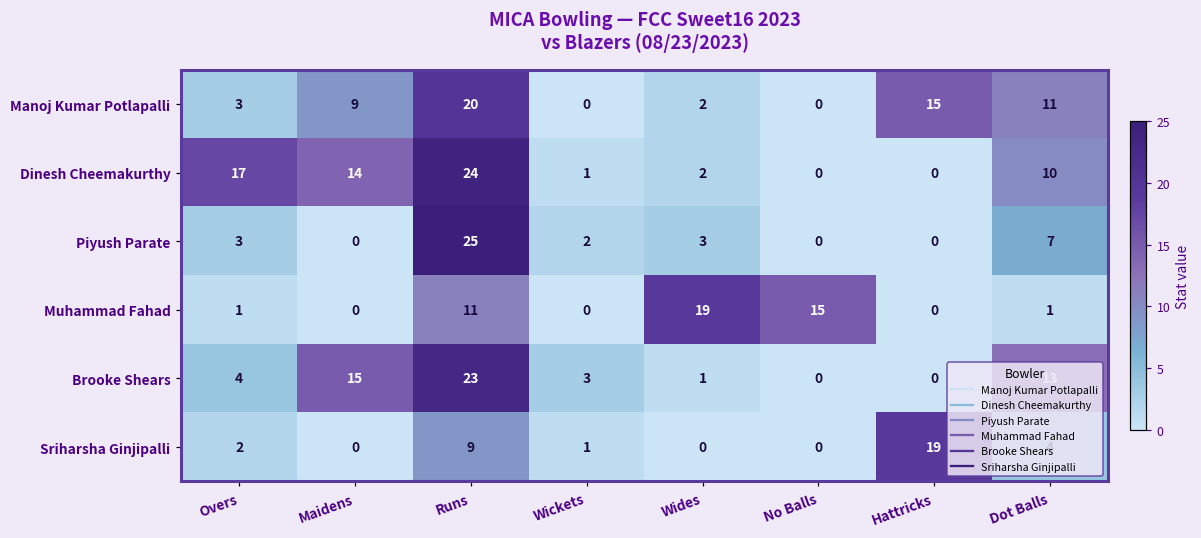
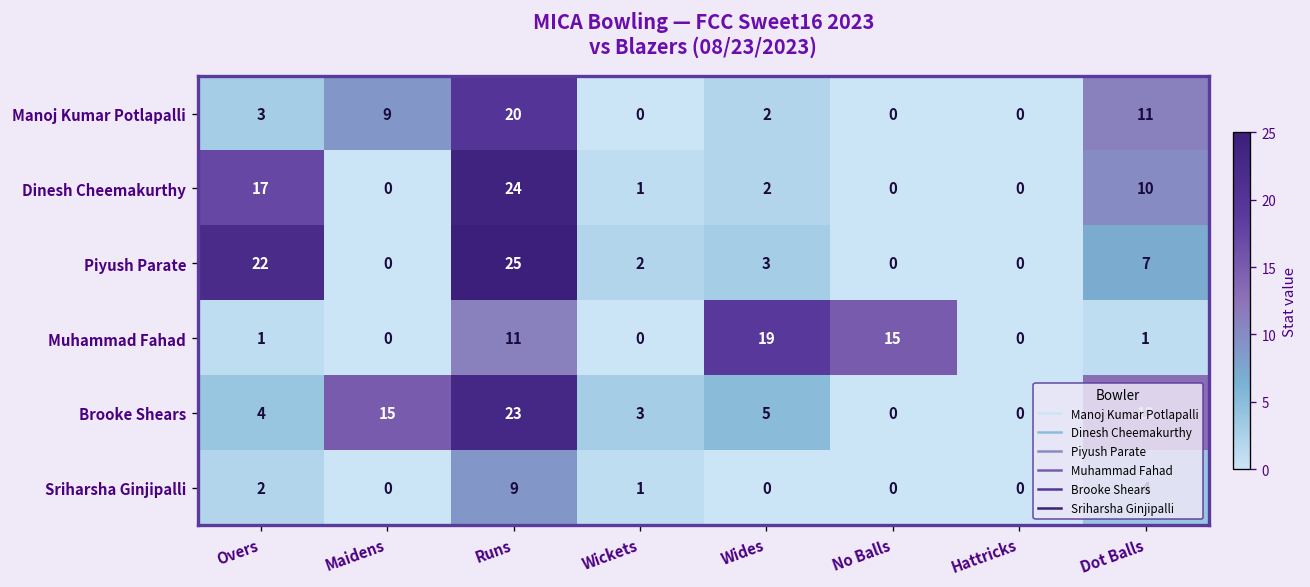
Manoj Kumar Potlapalli, Hattricks: 15 -> 0
Dinesh Cheemakurthy, Maidens: 14 -> 0
Piyush Parate, Overs: 3 -> 22
Brooke Shears, Wides: 1 -> 5
Sriharsha Ginjipalli, Hattricks: 19 -> 0
